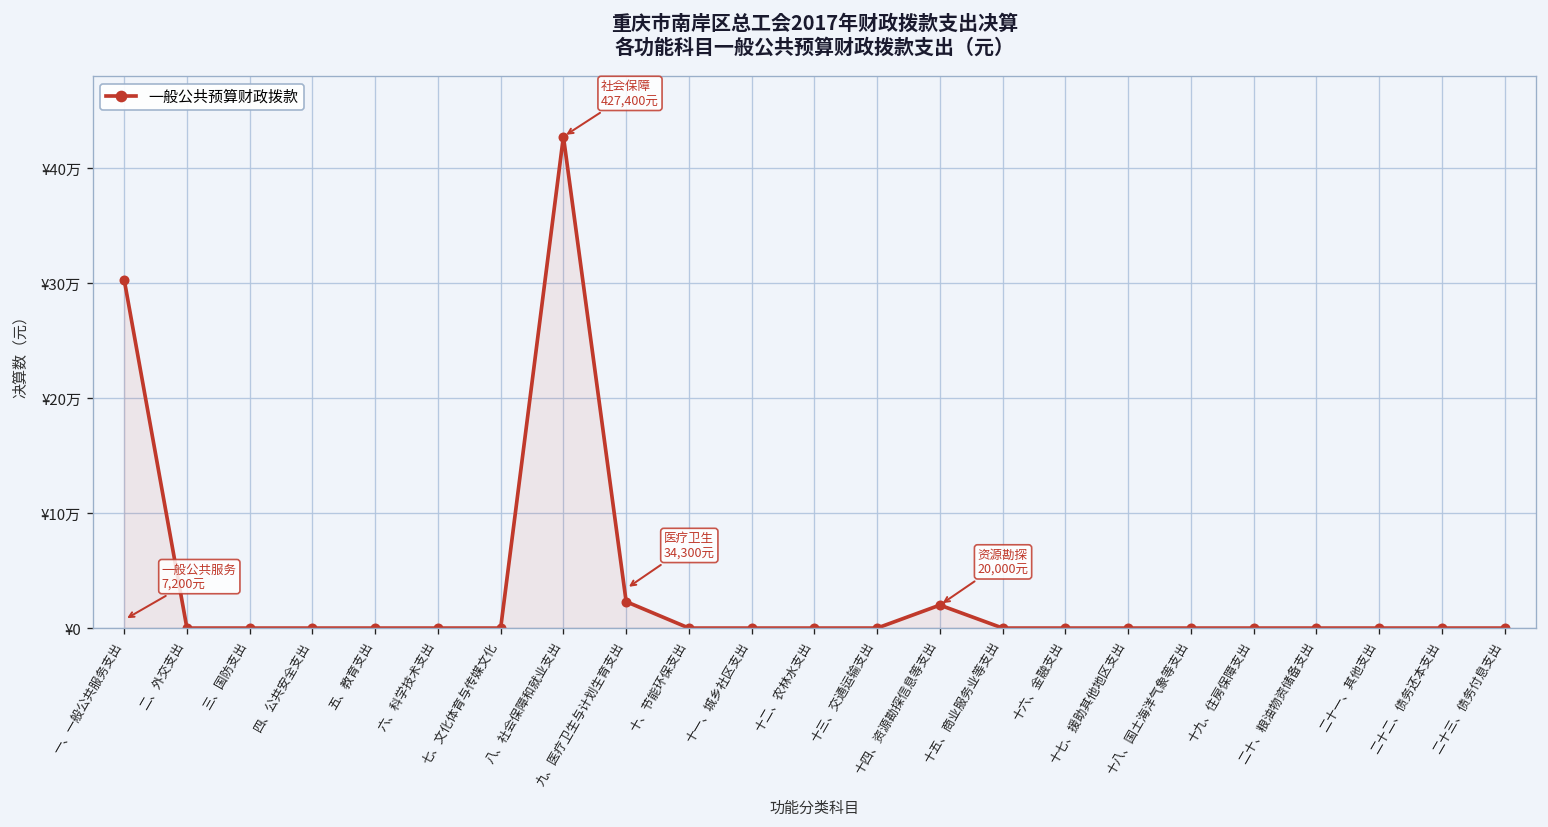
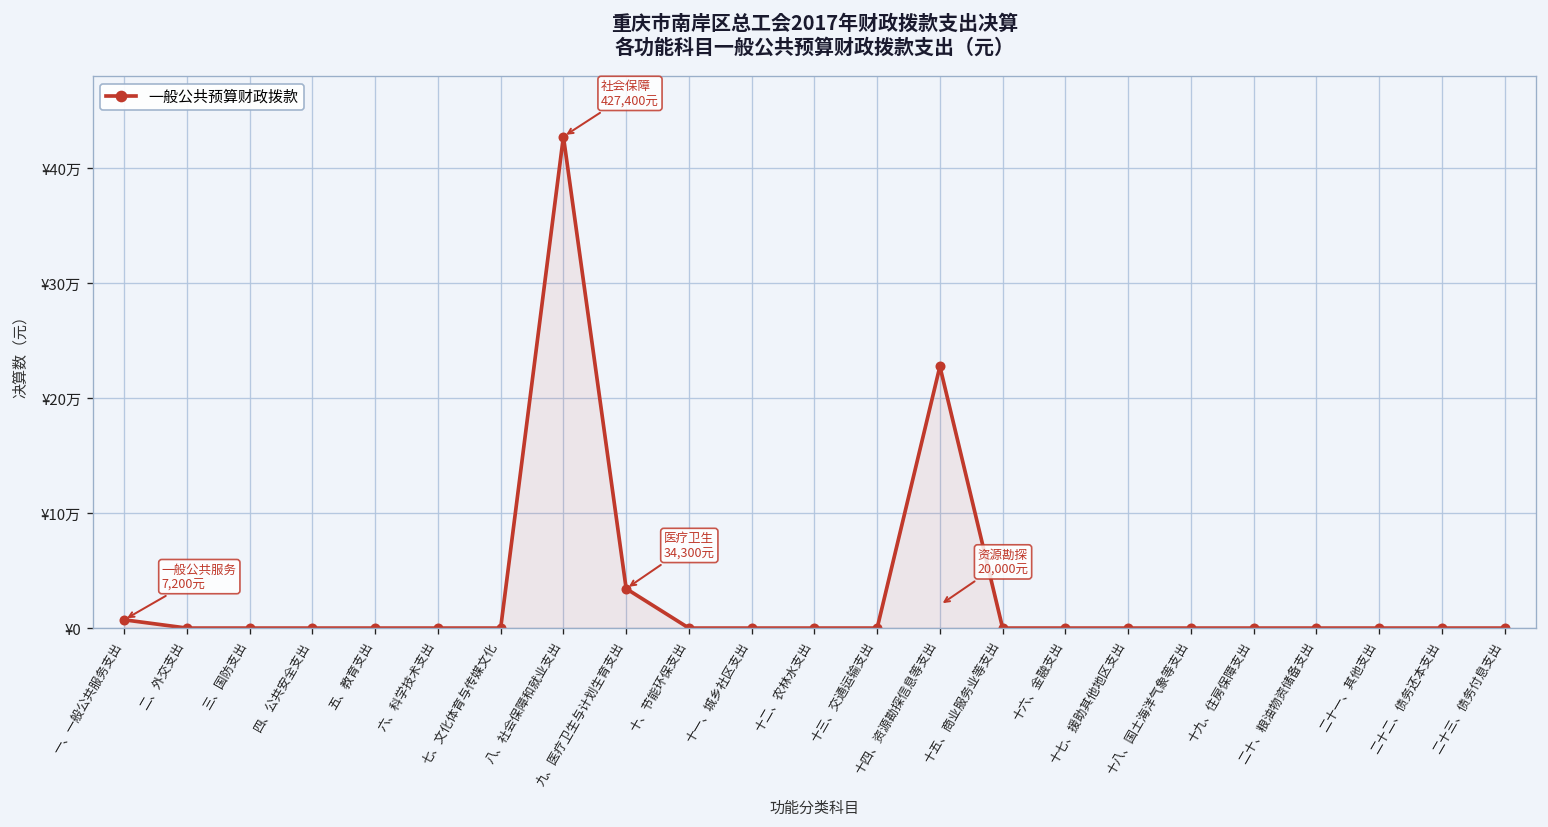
一、一般公共服务支出: ¥30万 -> ¥1万
九、医疗卫生与计划生育支出: ¥2万 -> ¥3万
十四、资源勘探信息等支出: ¥2万 -> ¥23万
